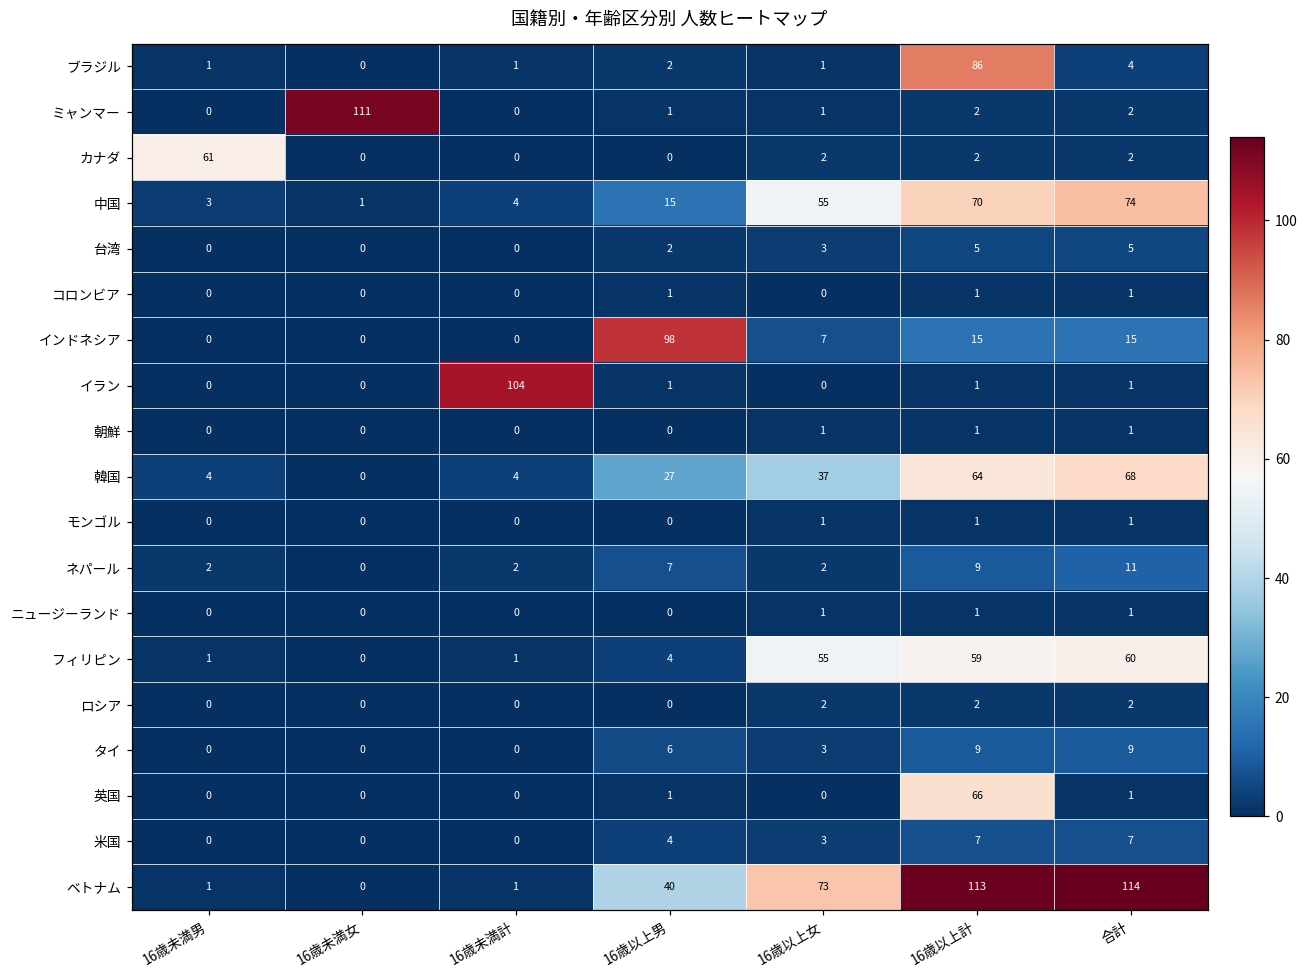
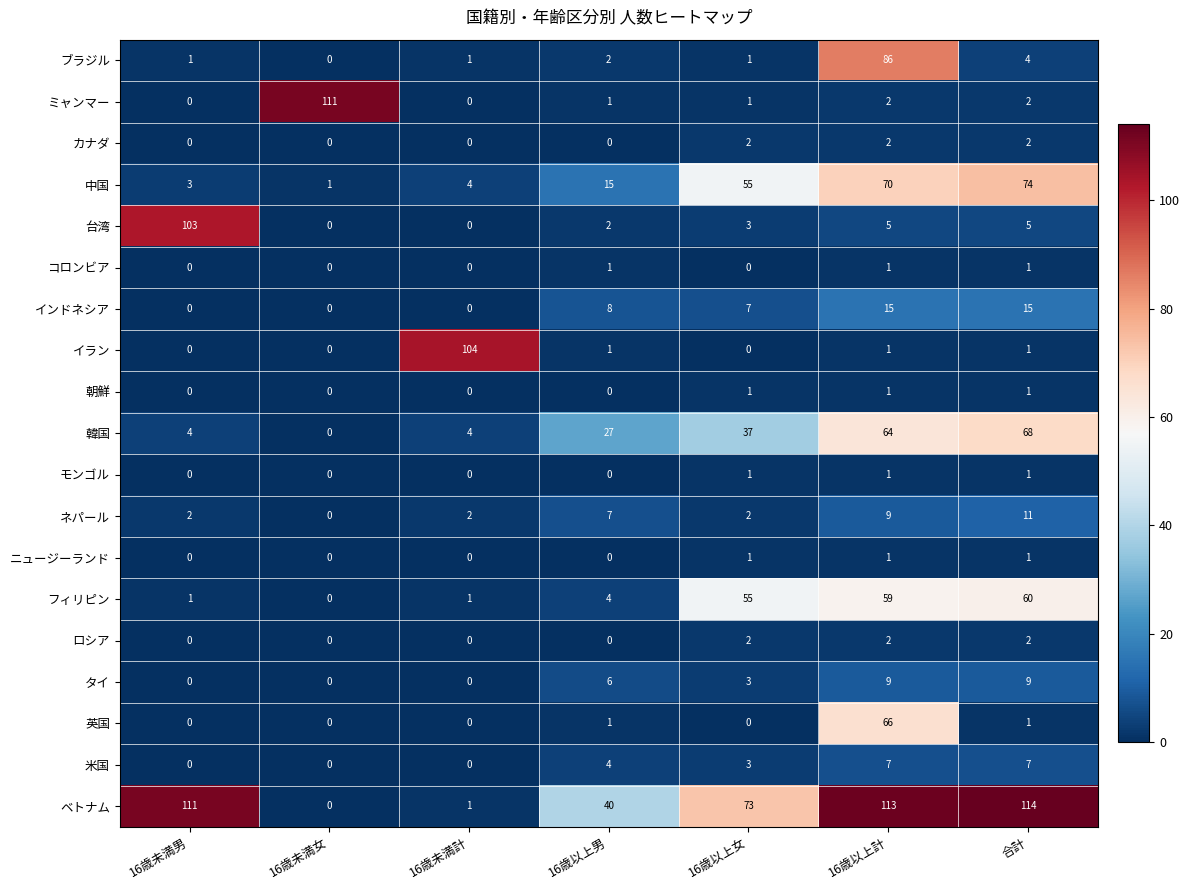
カナダ, 16歳未満男: 61 -> 0
台湾, 16歳未満男: 0 -> 103
インドネシア, 16歳以上男: 98 -> 8
ベトナム, 16歳未満男: 1 -> 111
